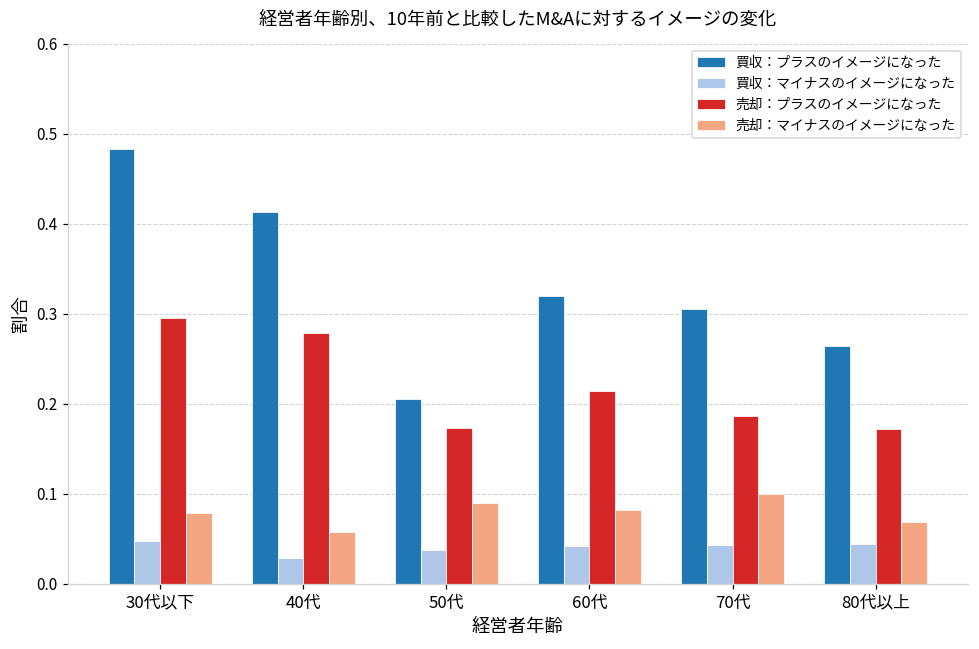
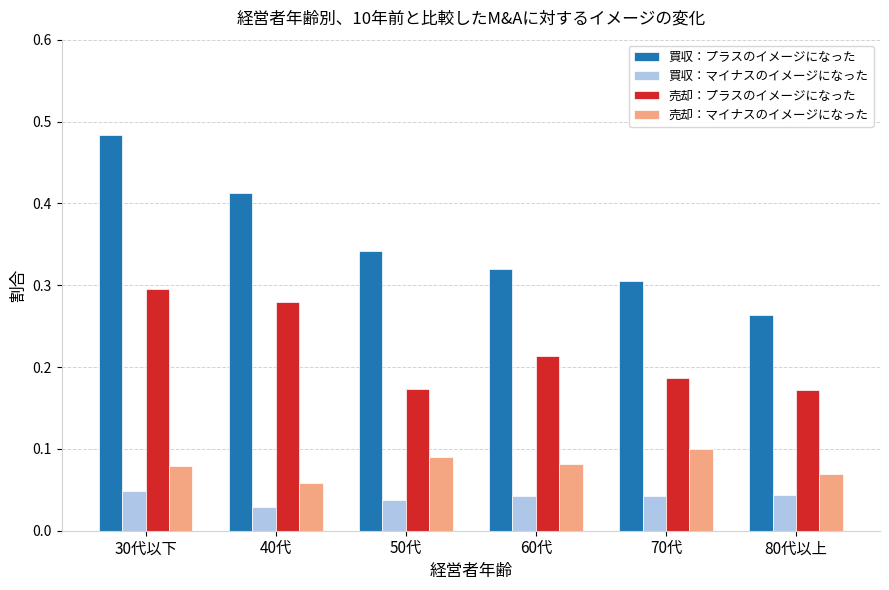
買収：プラスのイメージになった, 50代: 0.21 -> 0.34
